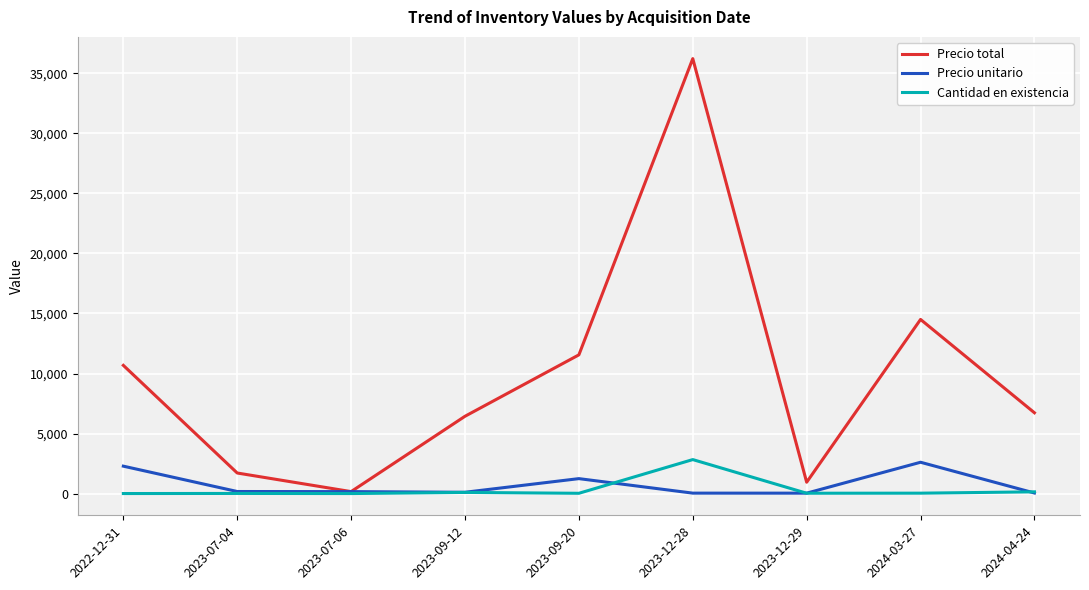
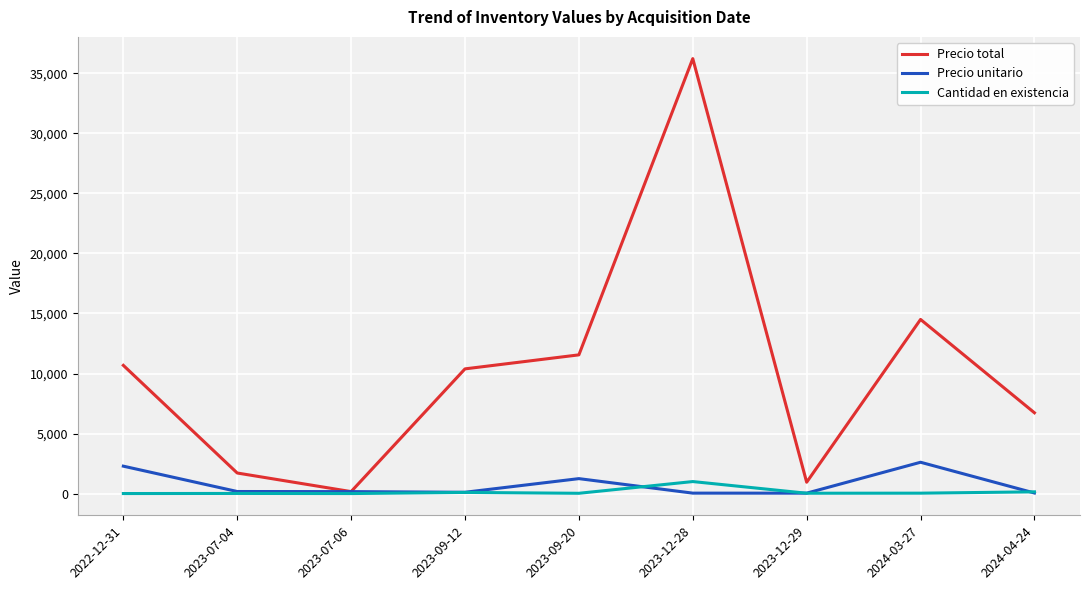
Precio total, 2023-09-12: 6,400 -> 10,400
Cantidad en existencia, 2023-12-28: 2,800 -> 1,000
